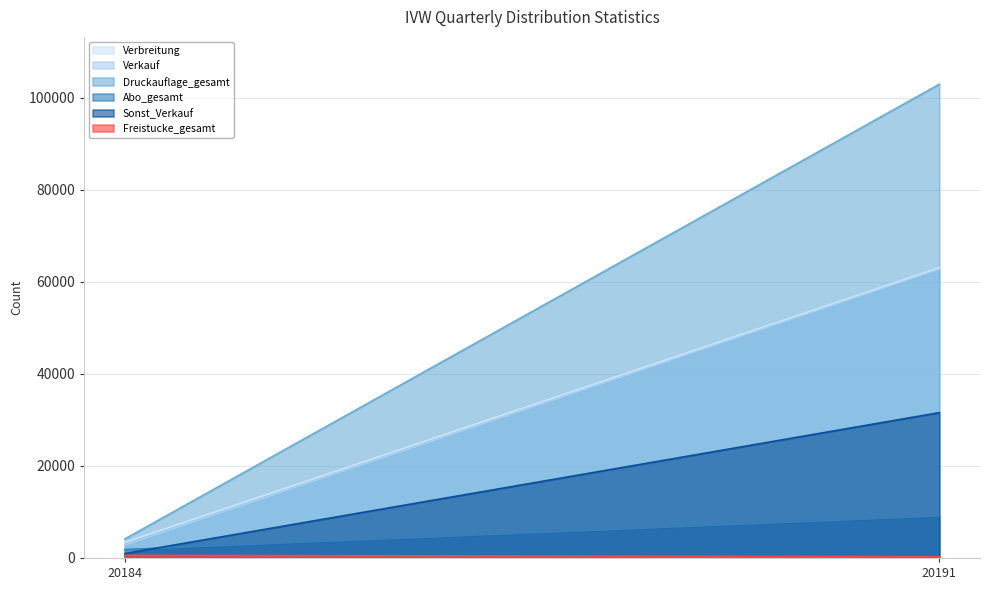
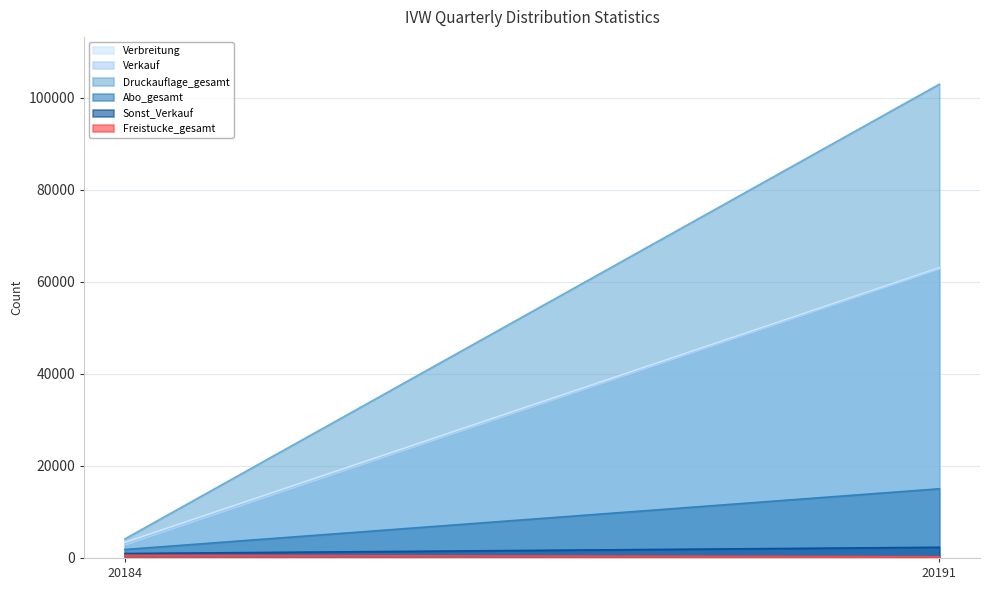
Abo_gesamt, 20191: 9000 -> 15000
Sonst_Verkauf, 20191: 32000 -> 2000
